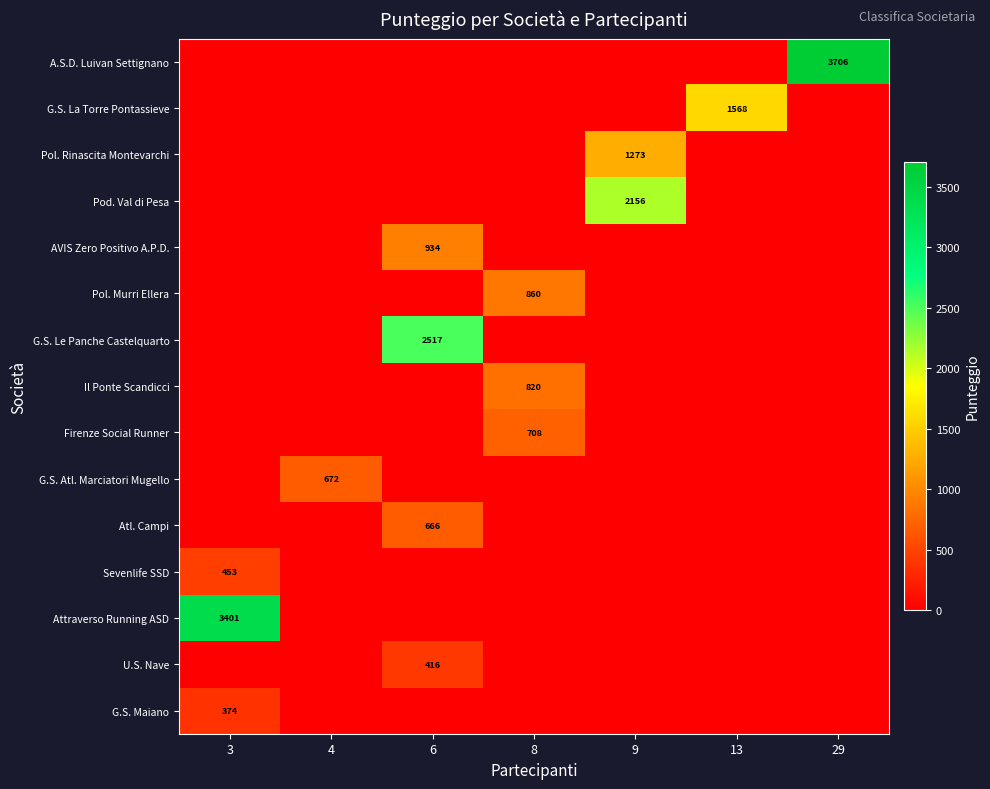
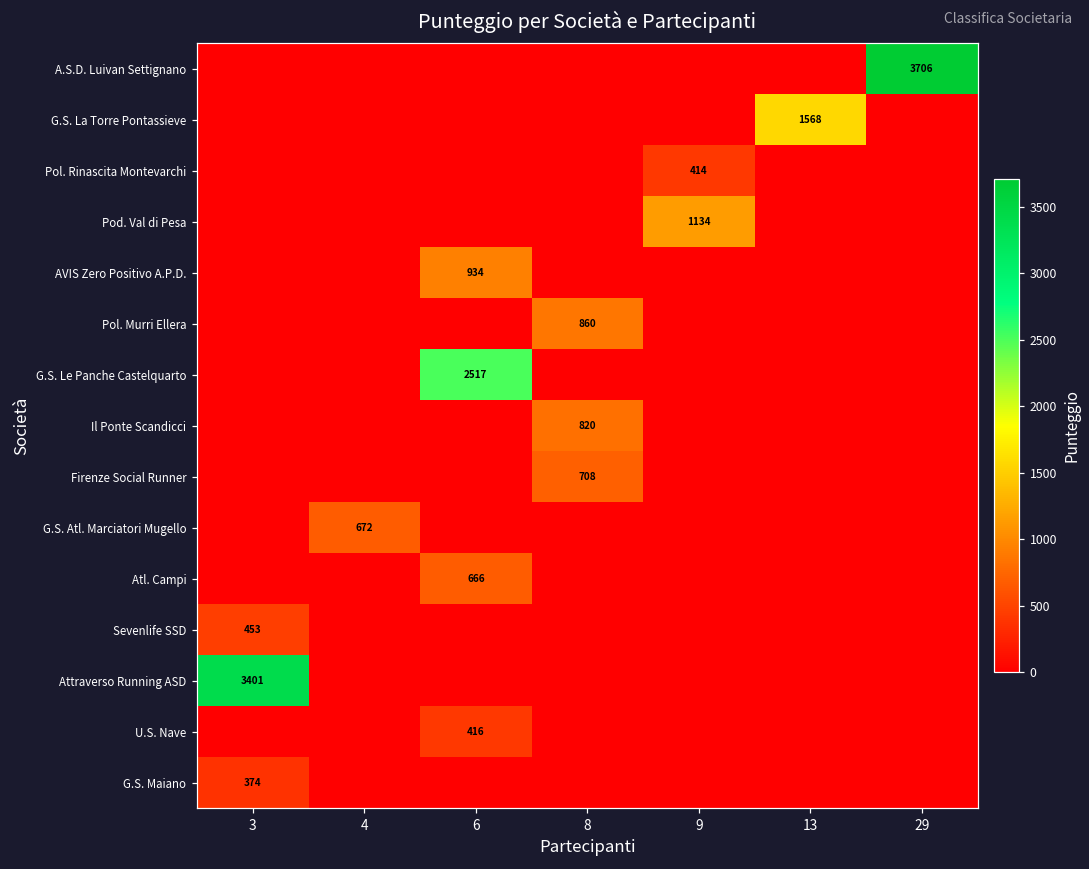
Pol. Rinascita Montevarchi, 9: 1273 -> 414
Pod. Val di Pesa, 9: 2156 -> 1134
